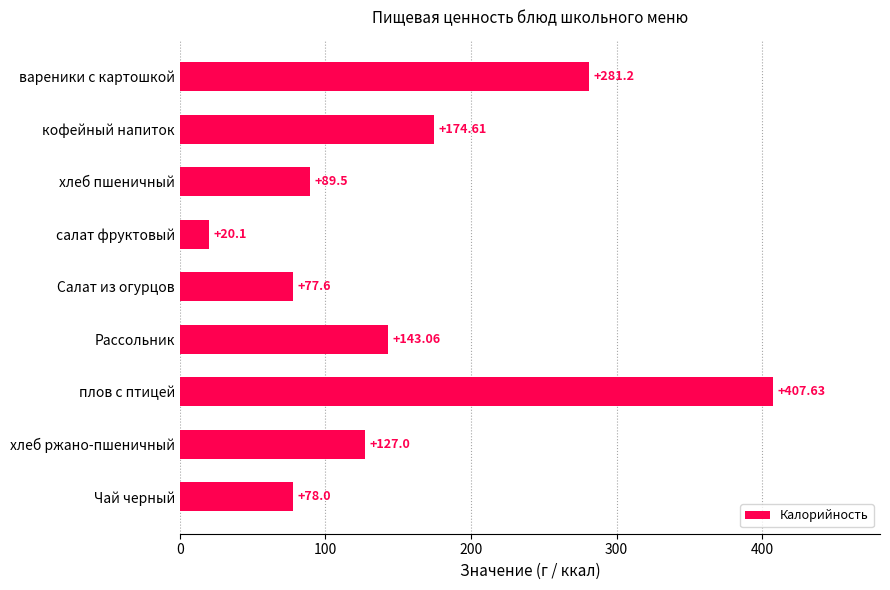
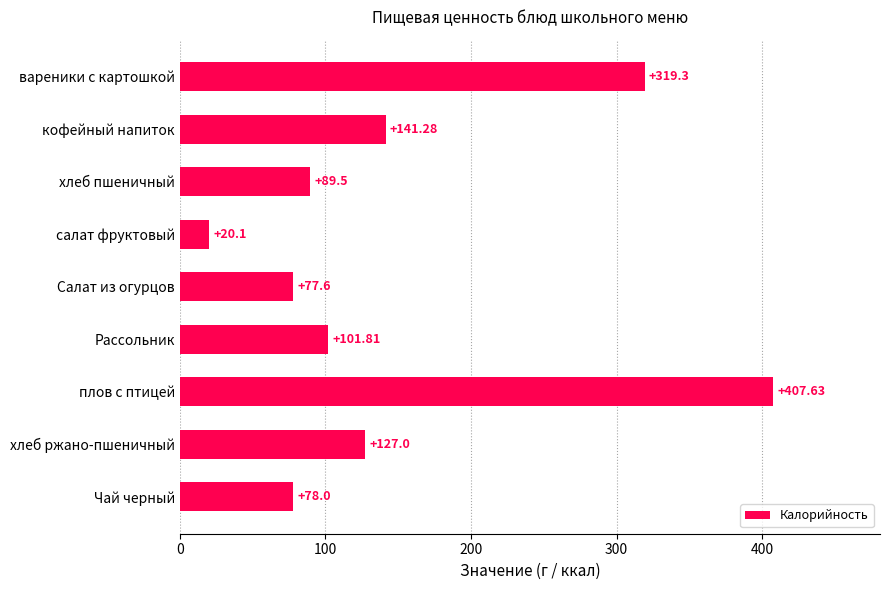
вареники с картошкой: +281.2 -> +319.3
кофейный напиток: +174.61 -> +141.28
Рассольник: +143.06 -> +101.81
